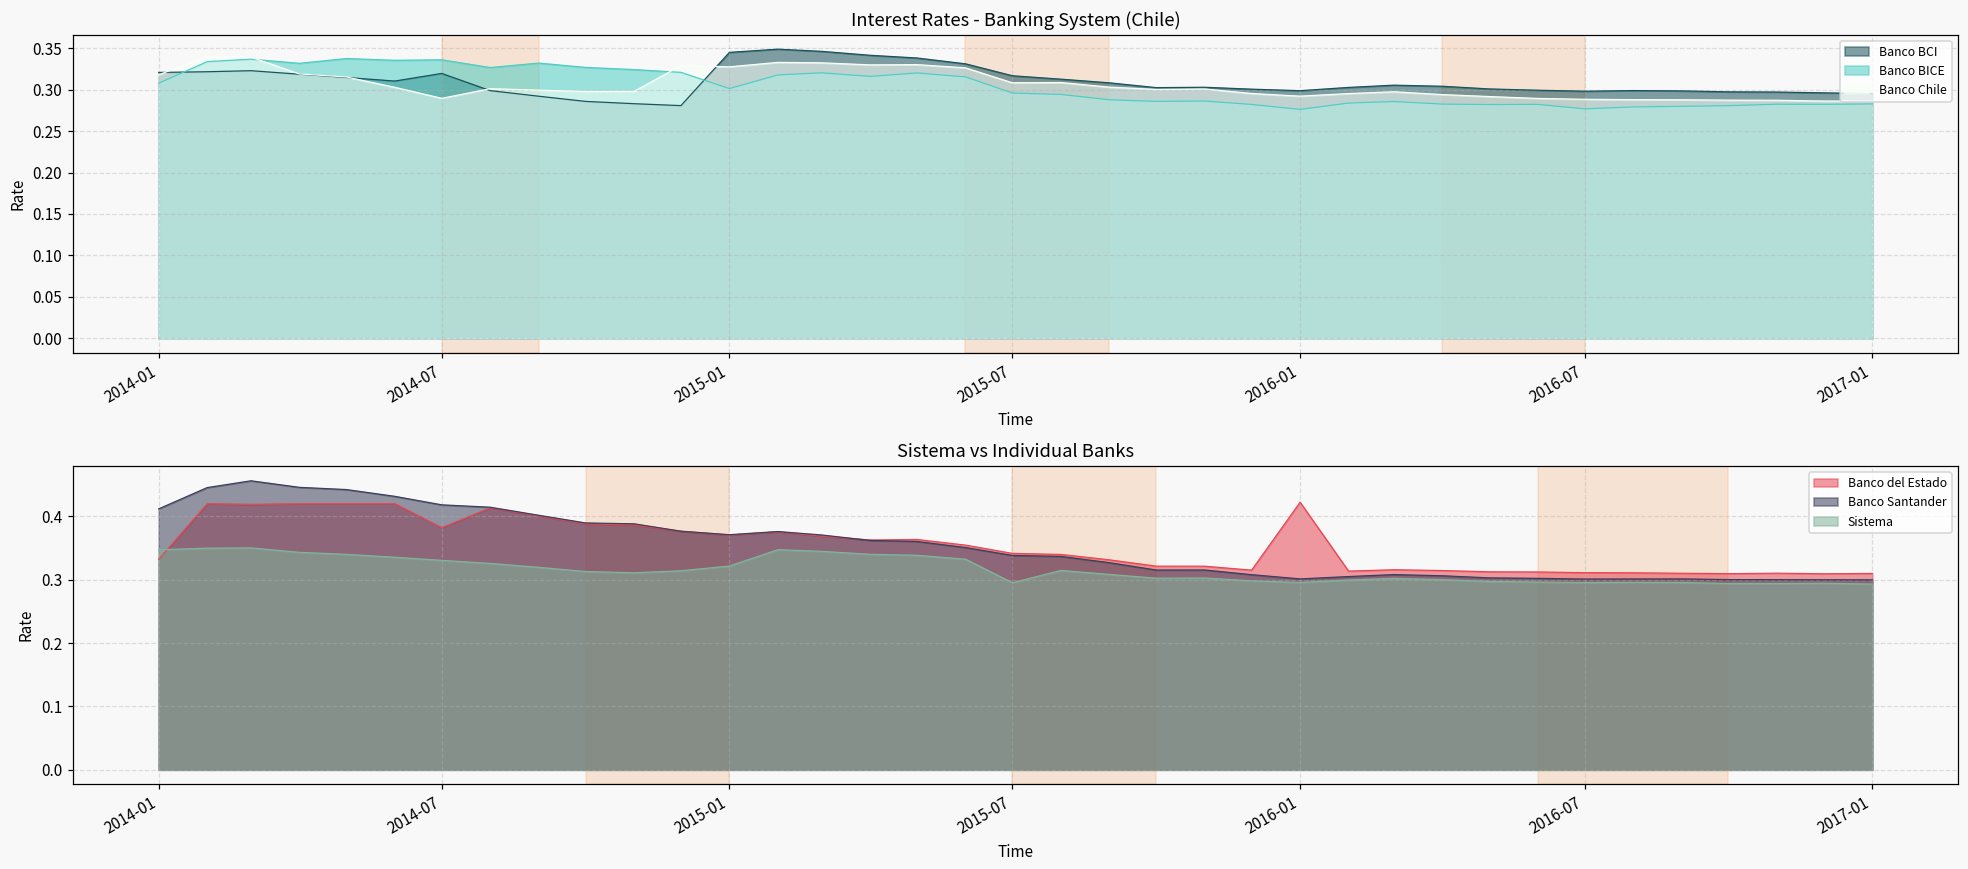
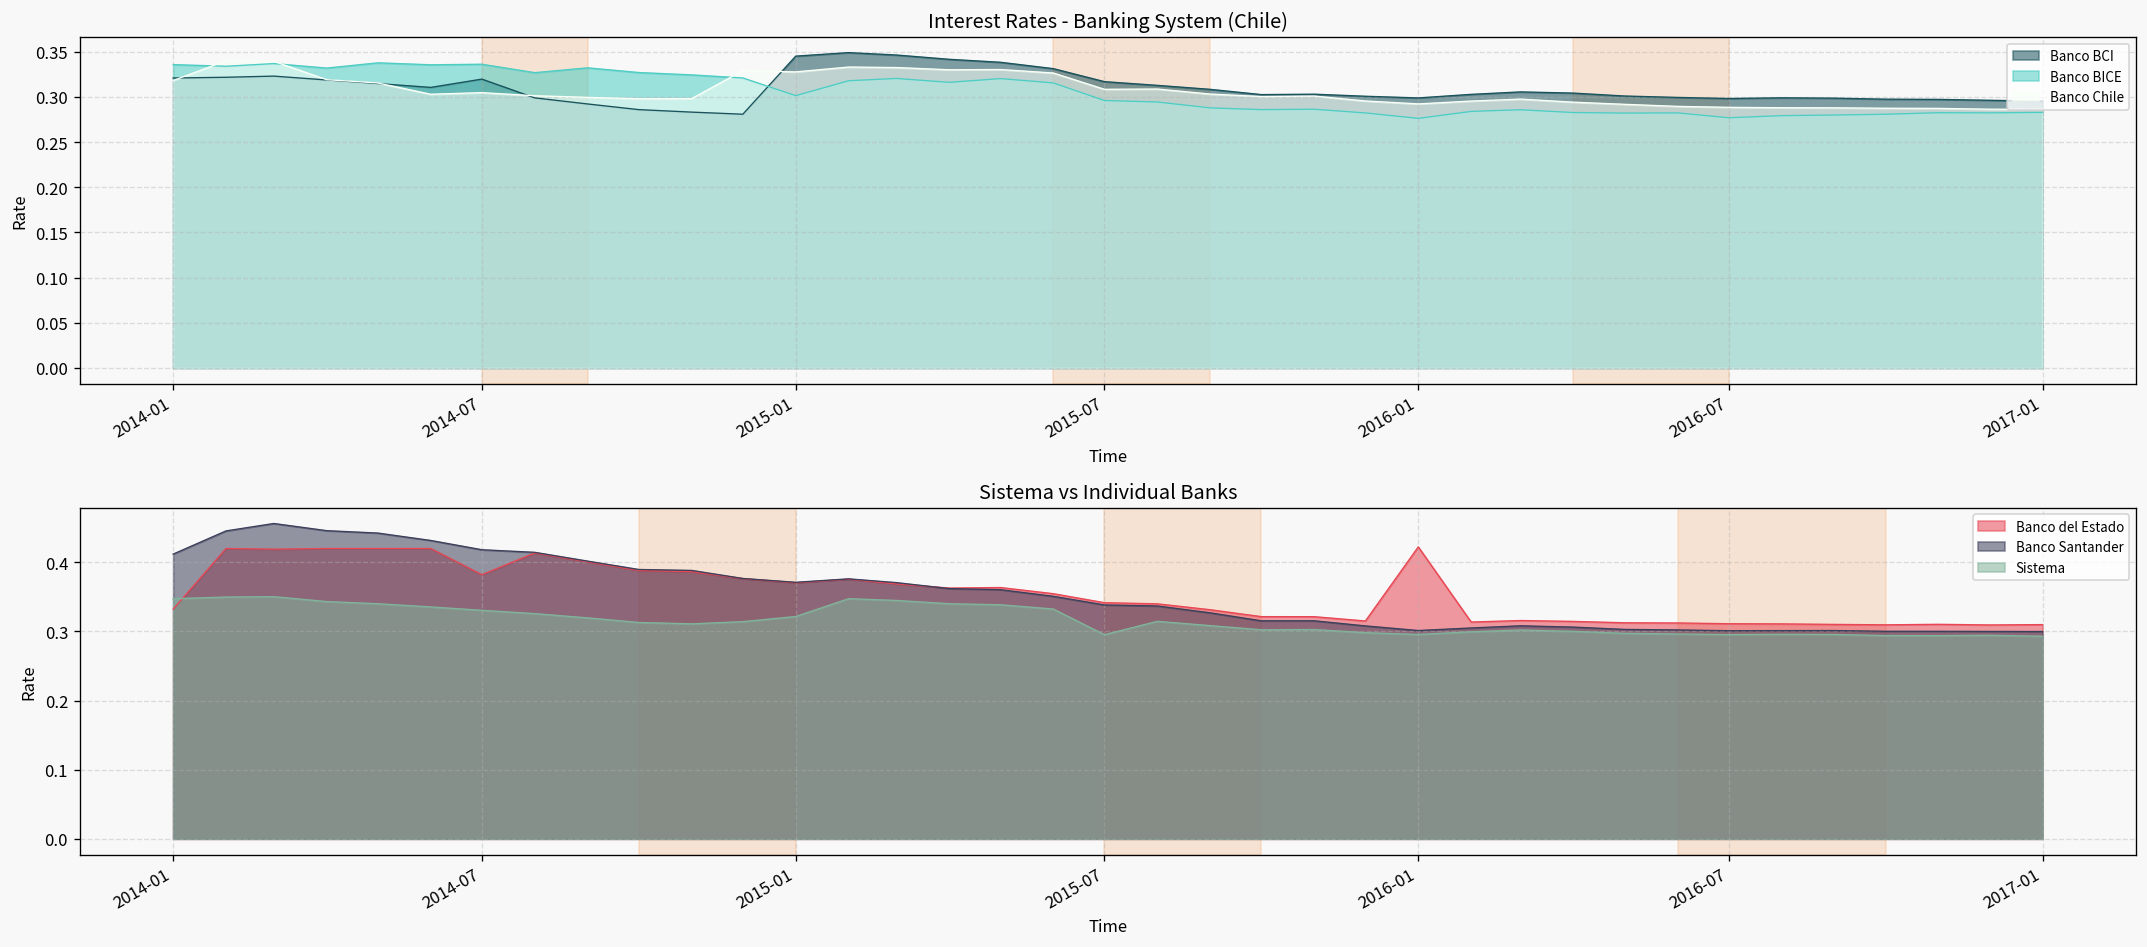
Interest Rates - Banking System (Chile), Banco BICE, 2014-01: 0.31 -> 0.34
Interest Rates - Banking System (Chile), Banco Chile, 2014-07: 0.29 -> 0.30
